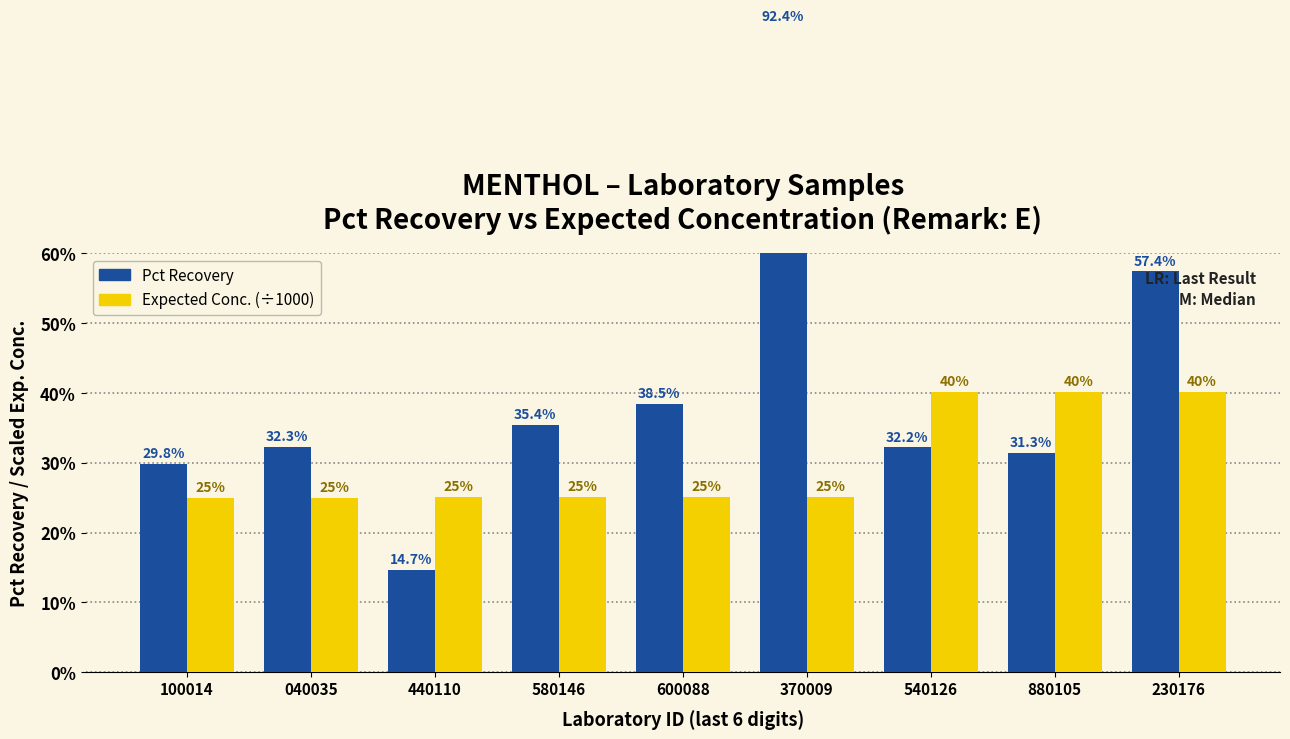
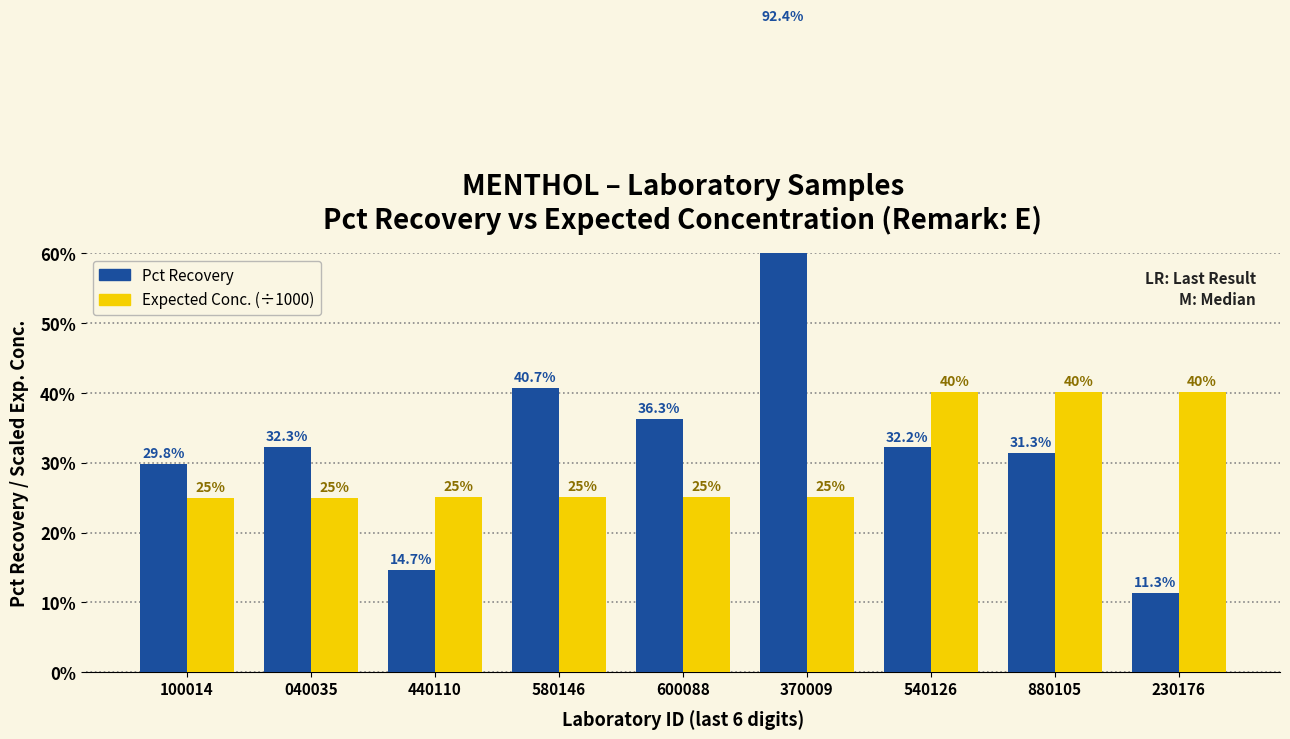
Pct Recovery, 580146: 35.4% -> 40.7%
Pct Recovery, 600088: 38.5% -> 36.3%
Pct Recovery, 230176: 57.4% -> 11.3%
